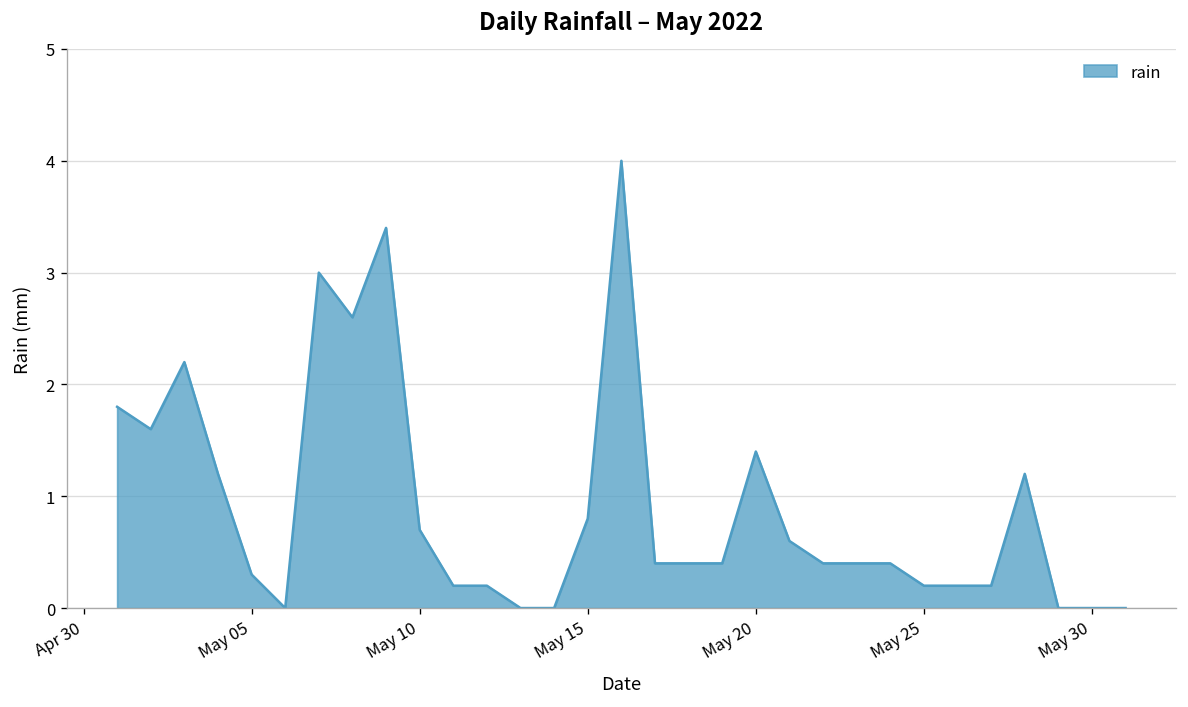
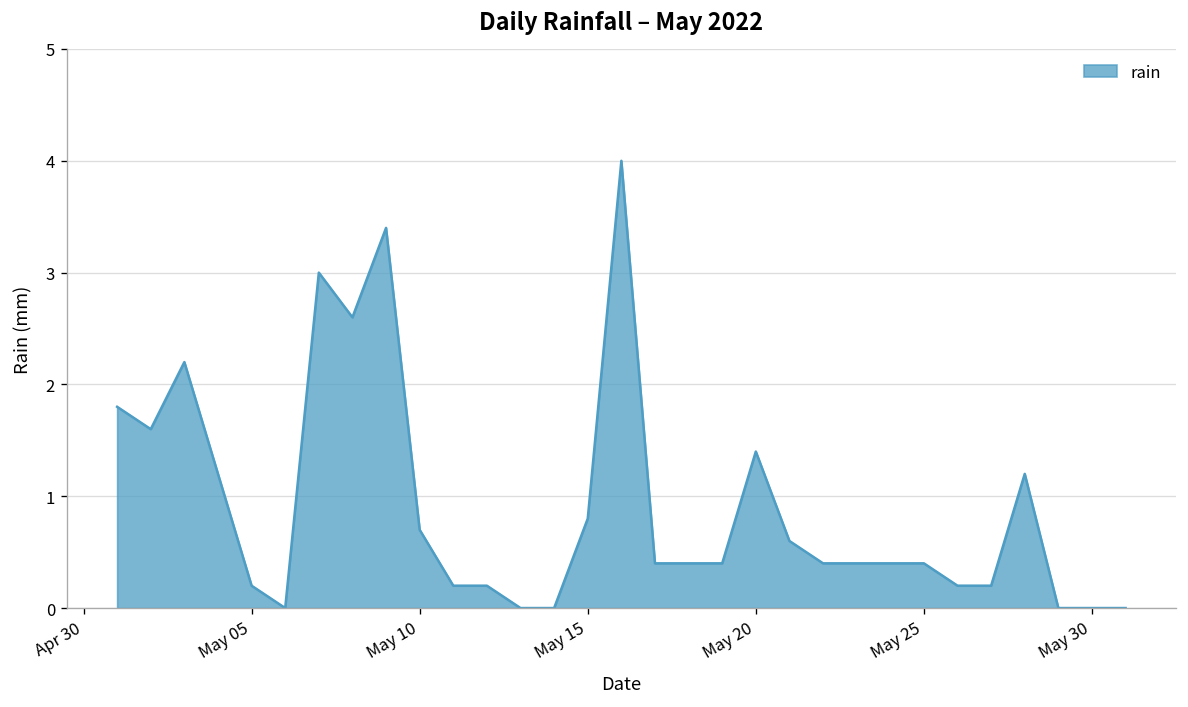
May 05: 0.3 -> 0.2
May 25: 0.2 -> 0.4
